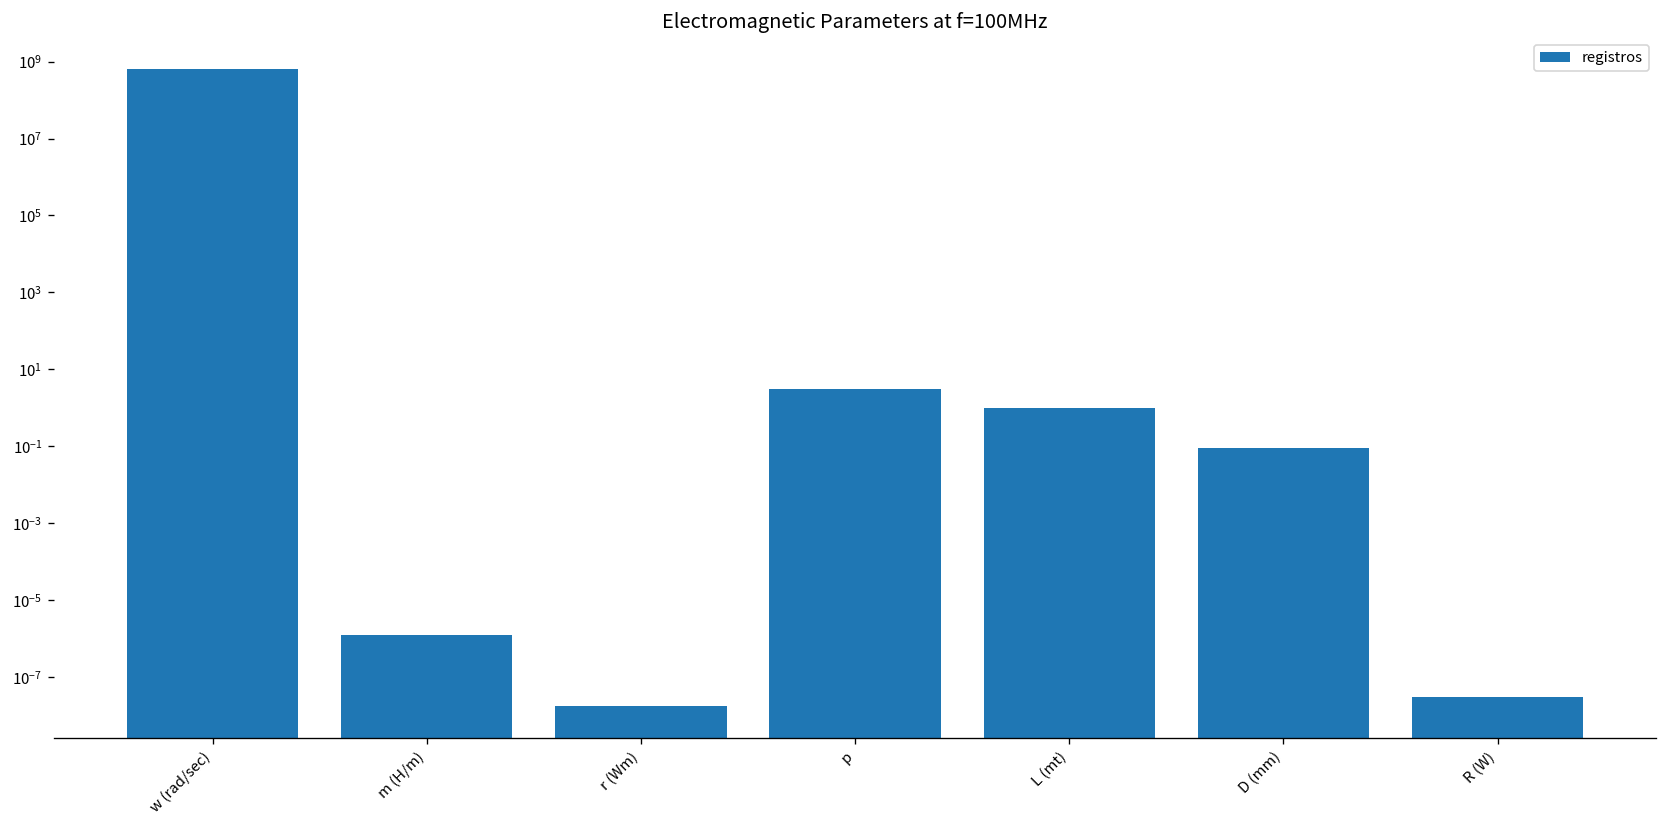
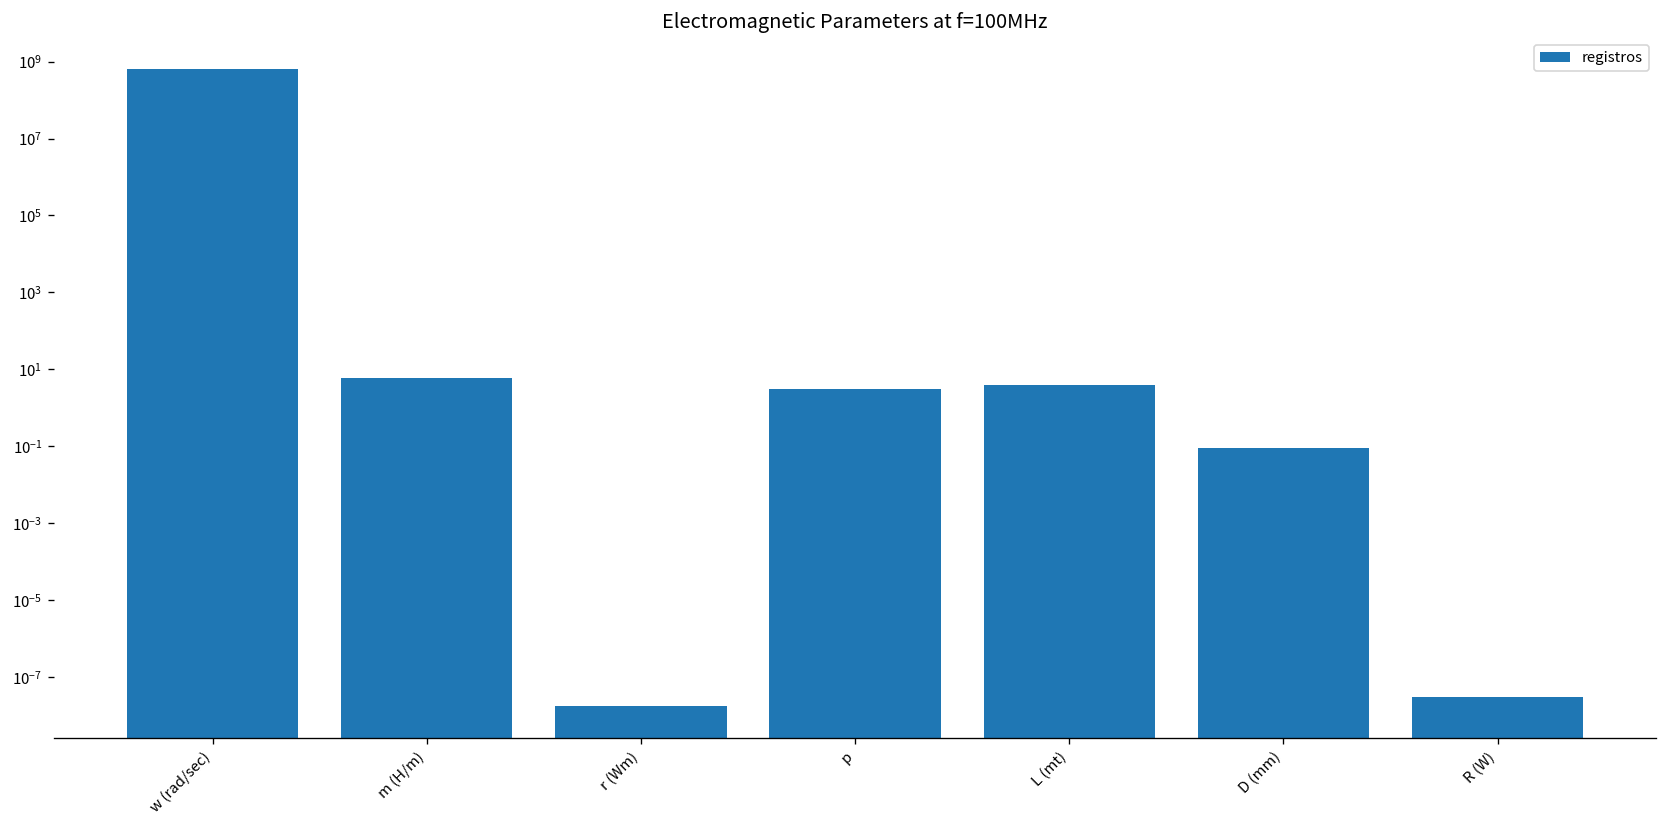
m (H/m): 0 -> 6
L (mt): 1.0 -> 4
